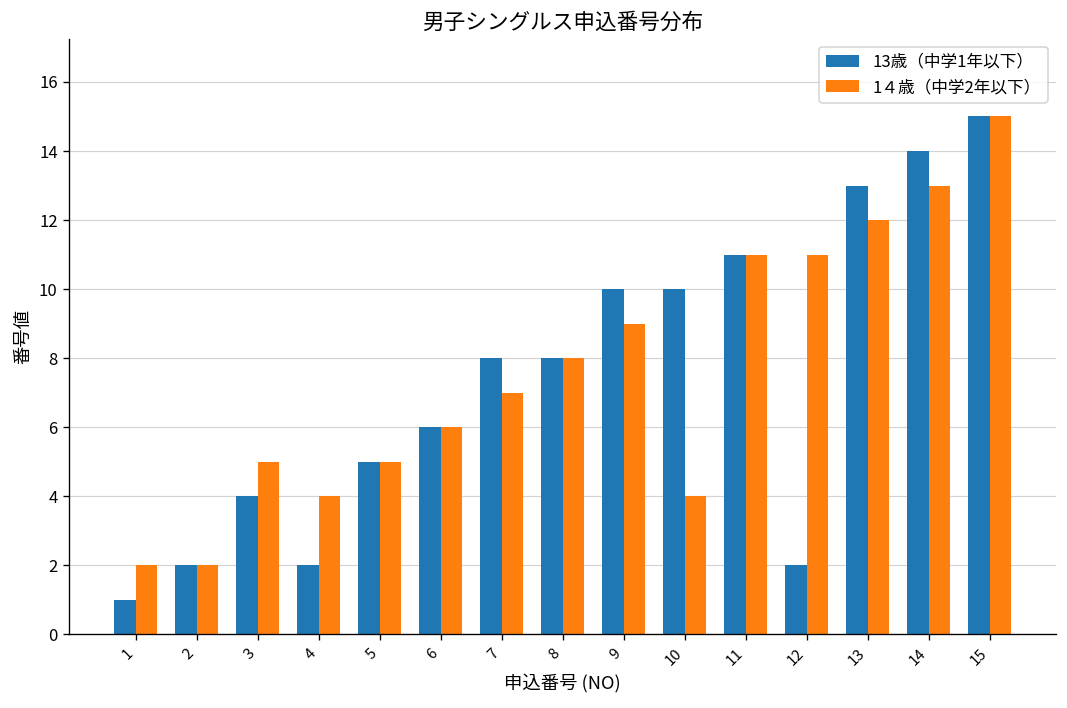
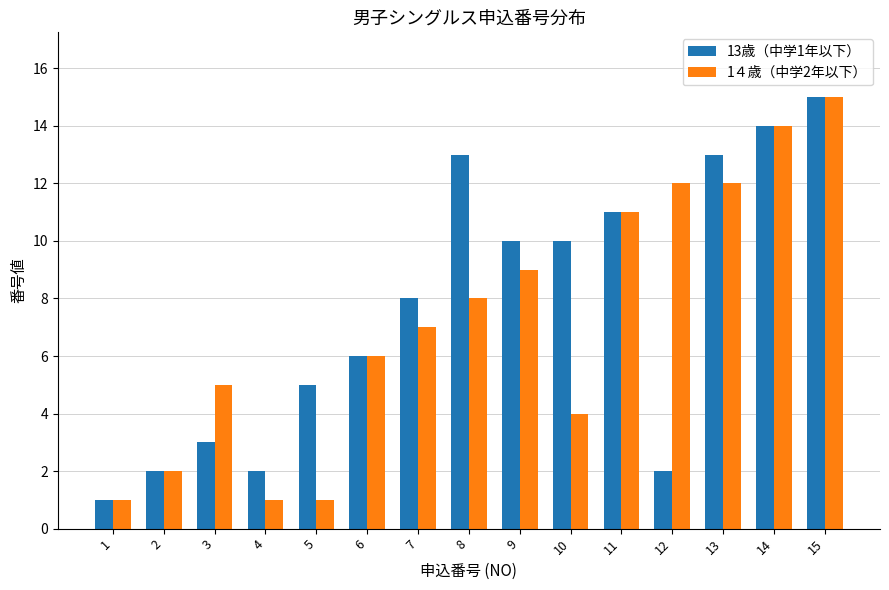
1４歳（中学2年以下）, 1: 2 -> 1
13歳（中学1年以下）, 3: 4 -> 3
1４歳（中学2年以下）, 4: 4 -> 1
1４歳（中学2年以下）, 5: 5 -> 1
13歳（中学1年以下）, 8: 8 -> 13
1４歳（中学2年以下）, 12: 11 -> 12
1４歳（中学2年以下）, 14: 13 -> 14
